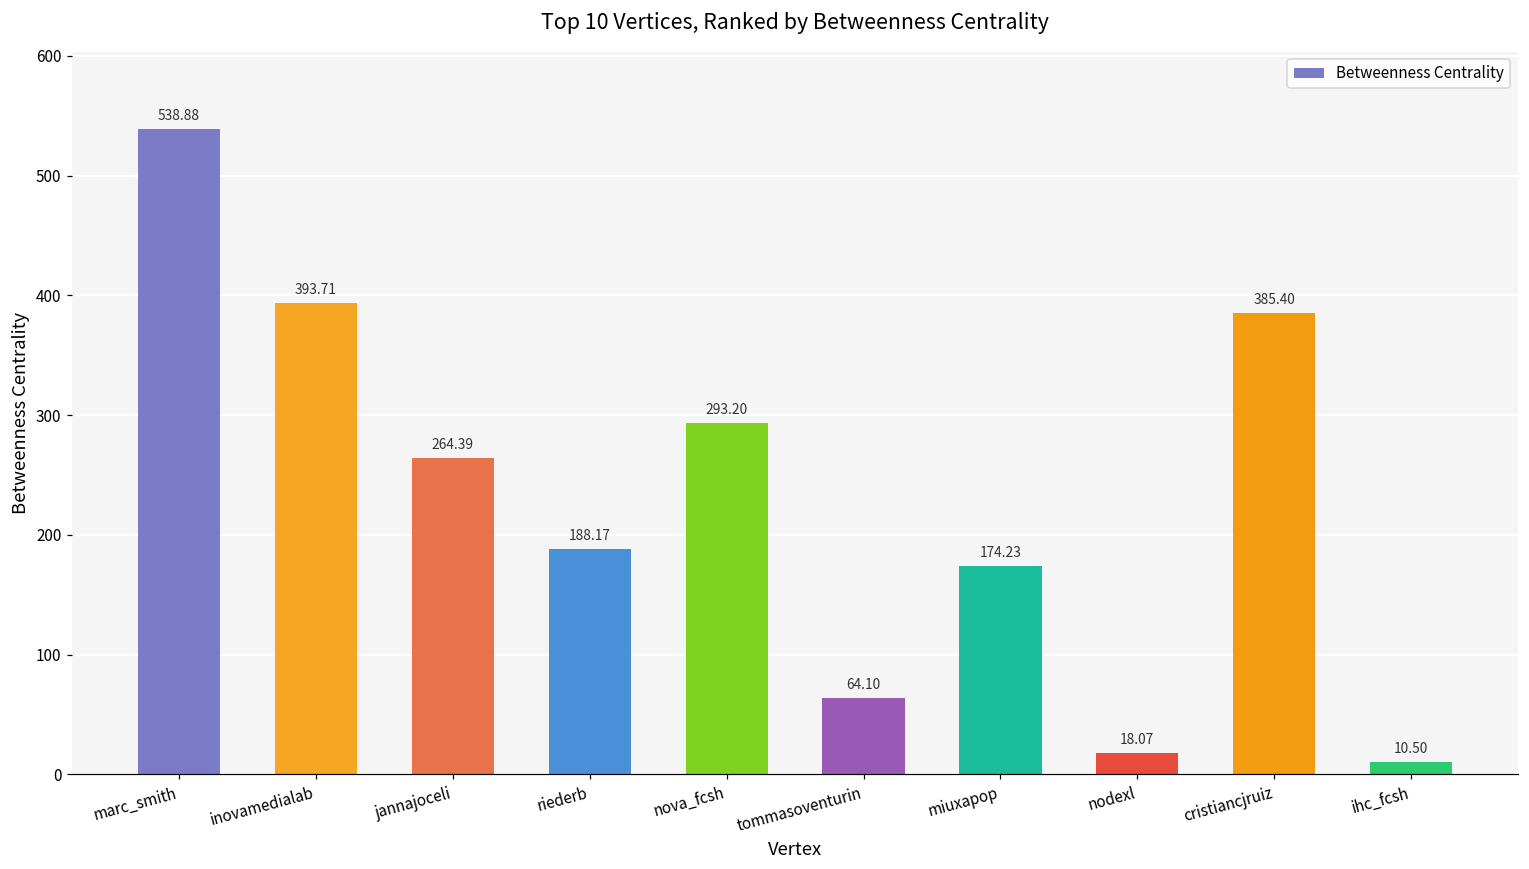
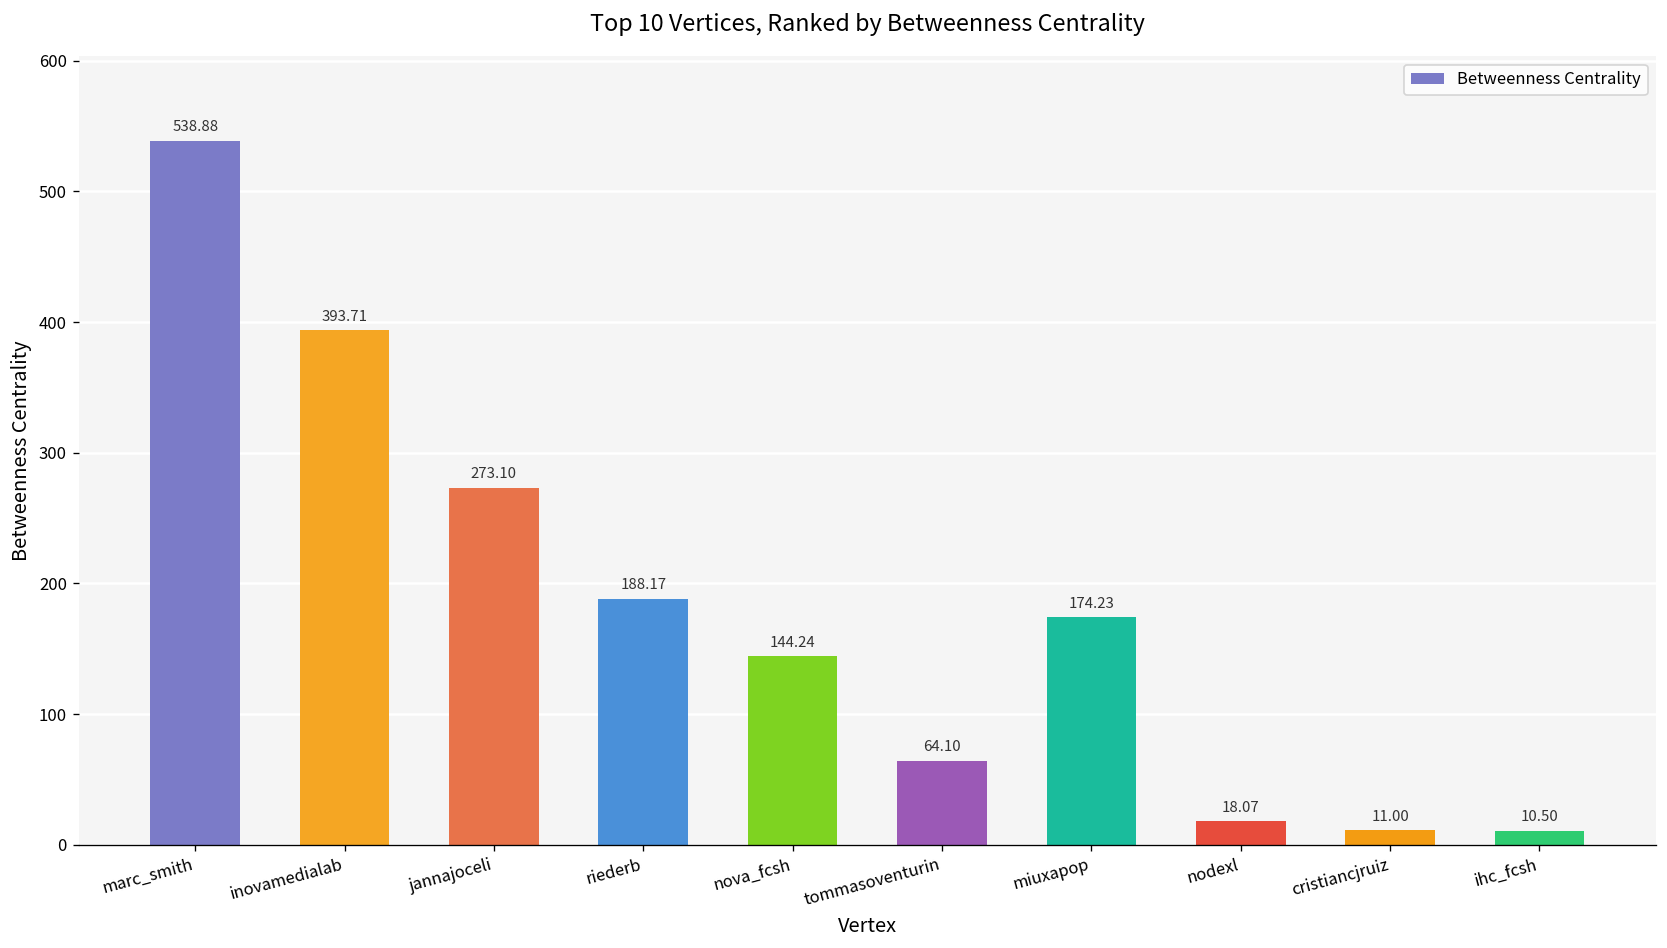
jannajoceli: 264.39 -> 273.10
nova_fcsh: 293.20 -> 144.24
cristiancjruiz: 385.40 -> 11.00
